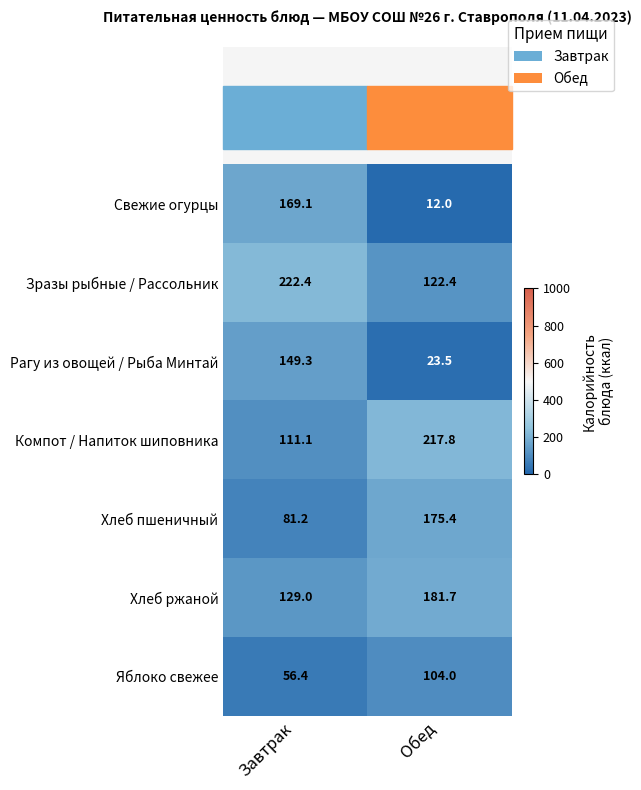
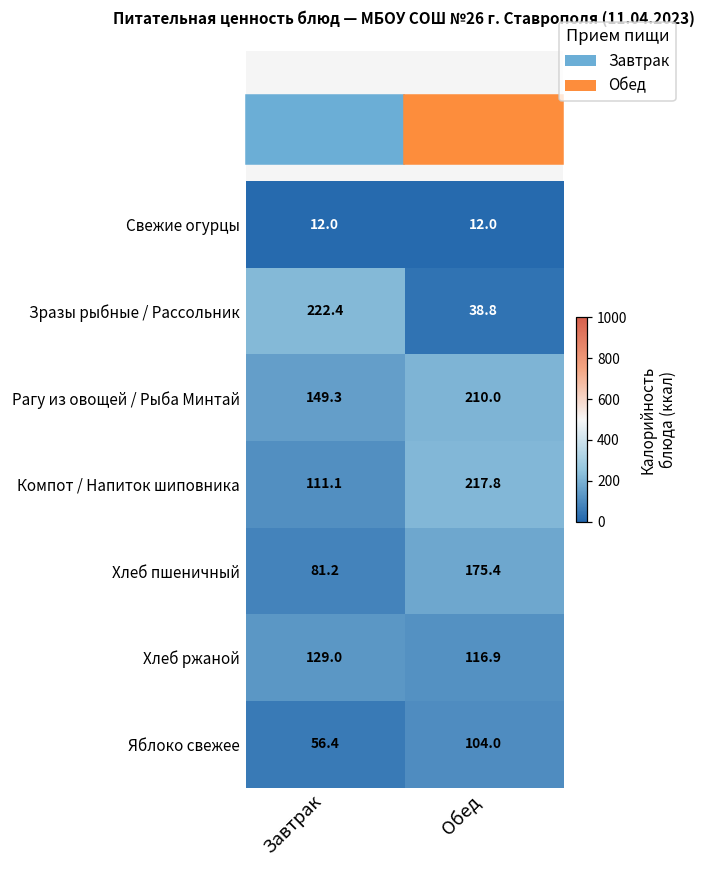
Свежие огурцы, Завтрак: 169.1 -> 12.0
Зразы рыбные / Рассольник, Обед: 122.4 -> 38.8
Рагу из овощей / Рыба Минтай, Обед: 23.5 -> 210.0
Хлеб ржаной, Обед: 181.7 -> 116.9
